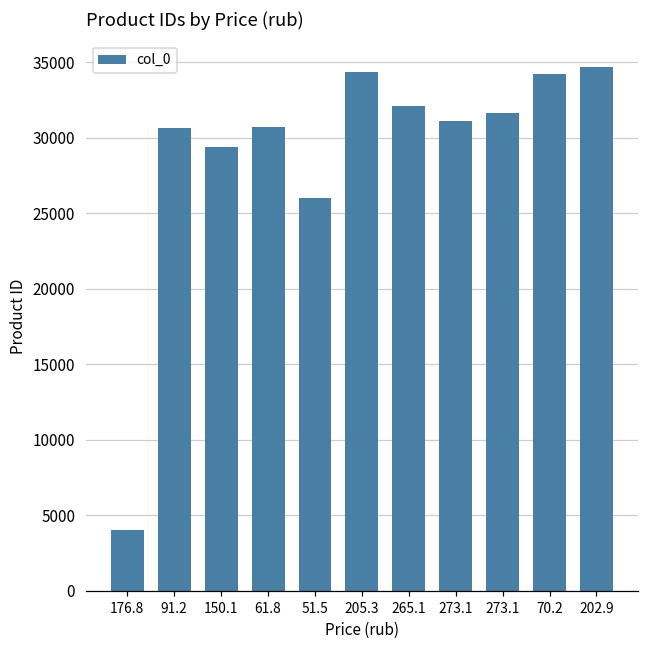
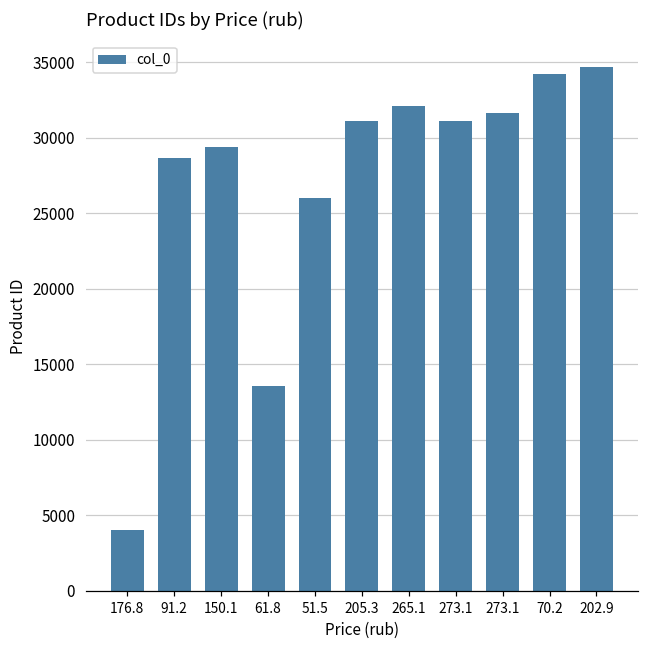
91.2: 30700 -> 28600
61.8: 30700 -> 13600
205.3: 34400 -> 31100
